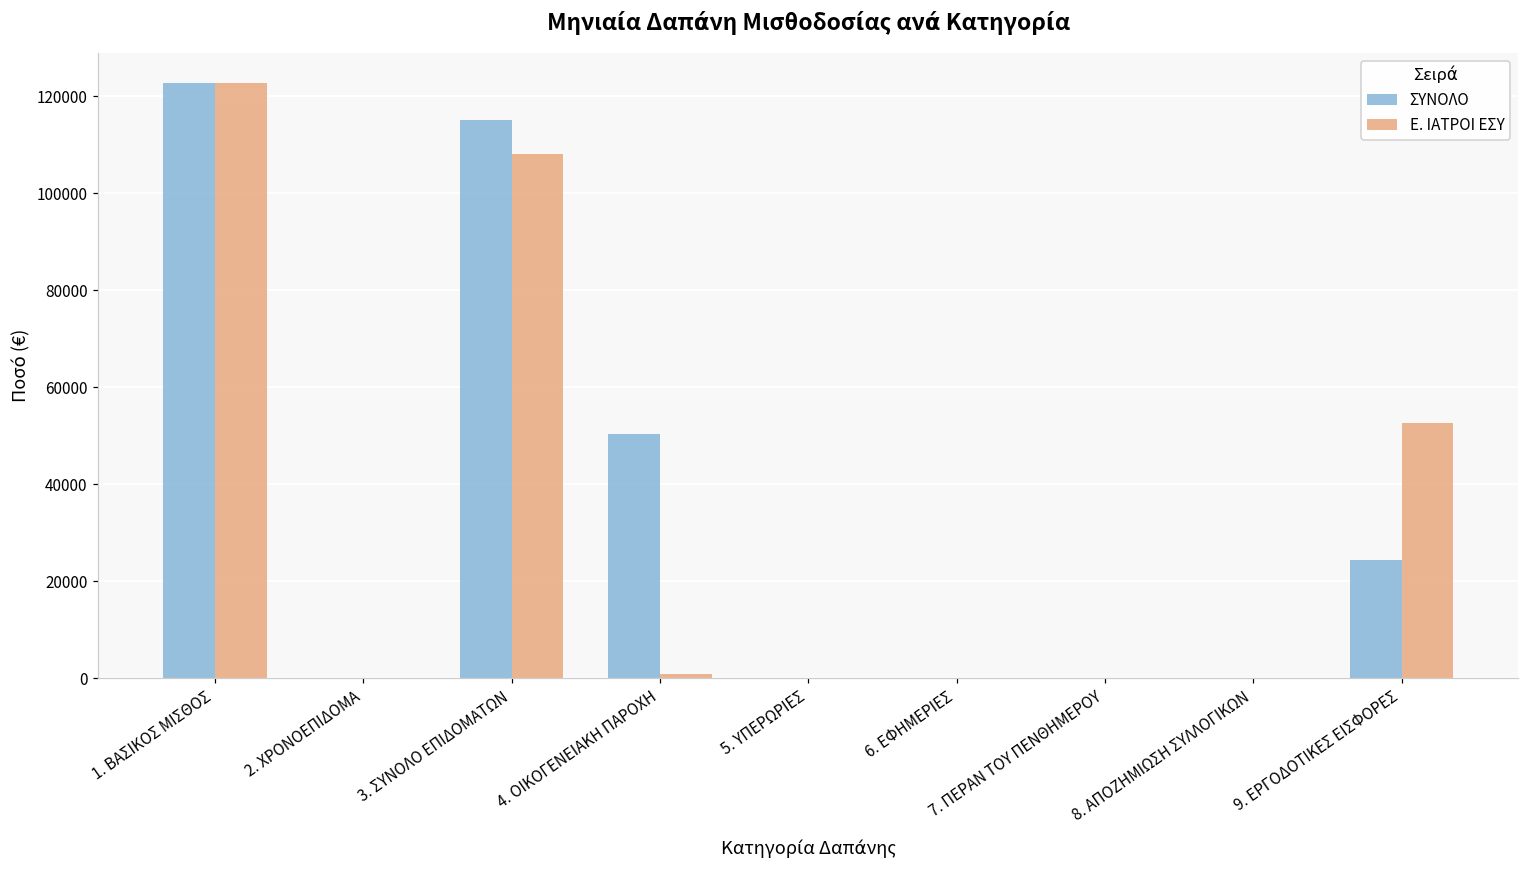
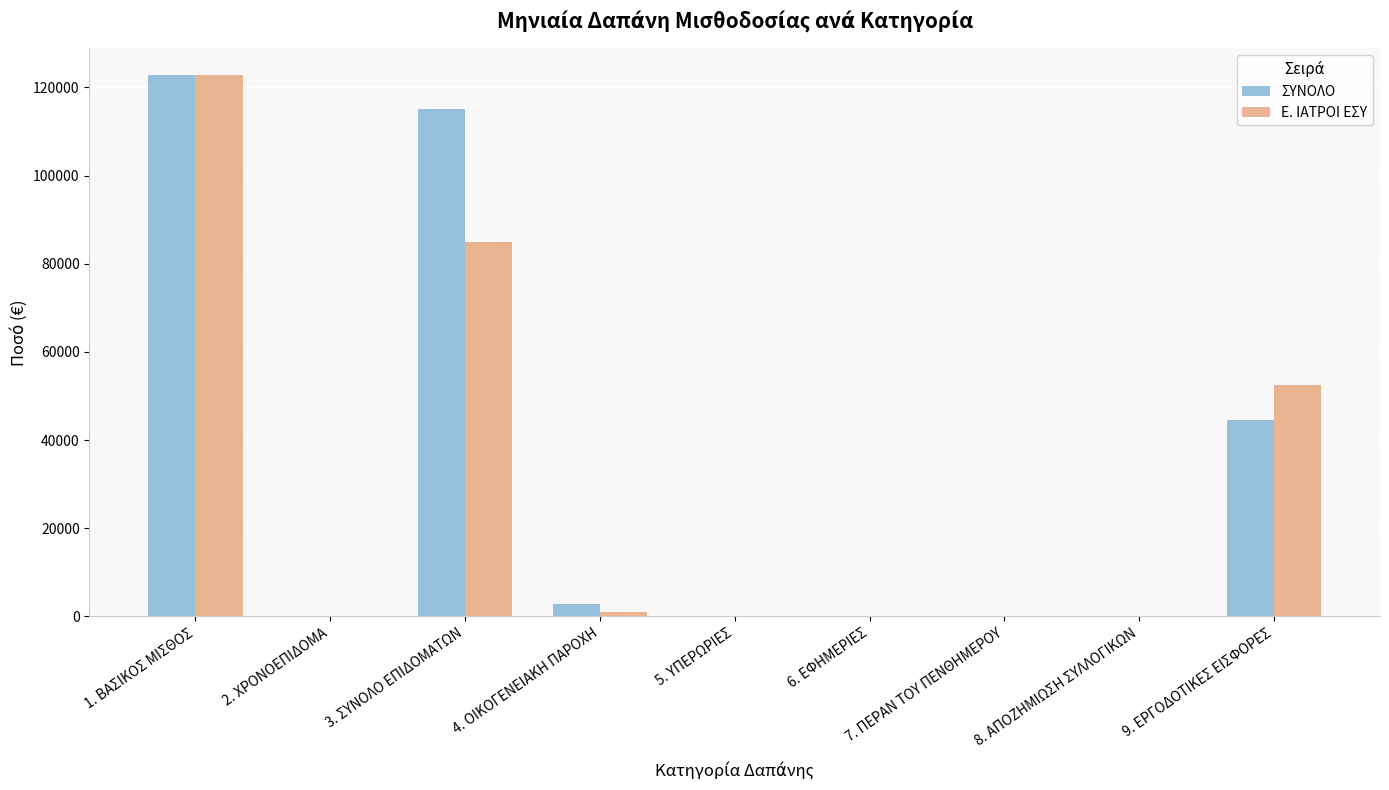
Ε. ΙΑΤΡΟΙ ΕΣΥ, 3. ΣΥΝΟΛΟ ΕΠΙΔΟΜΑΤΩΝ: 108000 -> 85000
ΣΥΝΟΛΟ, 4. ΟΙΚΟΓΕΝΕΙΑΚΗ ΠΑΡΟΧΗ: 50000 -> 3000
ΣΥΝΟΛΟ, 9. ΕΡΓΟΔΟΤΙΚΕΣ ΕΙΣΦΟΡΕΣ: 24000 -> 45000
